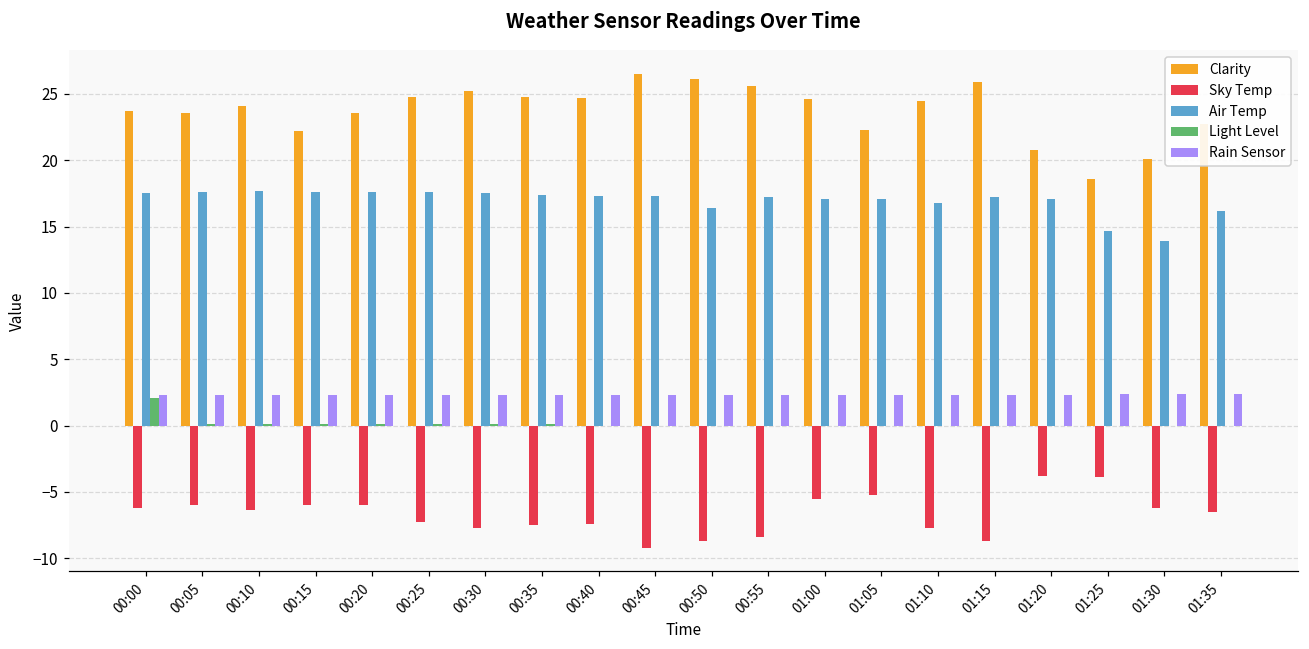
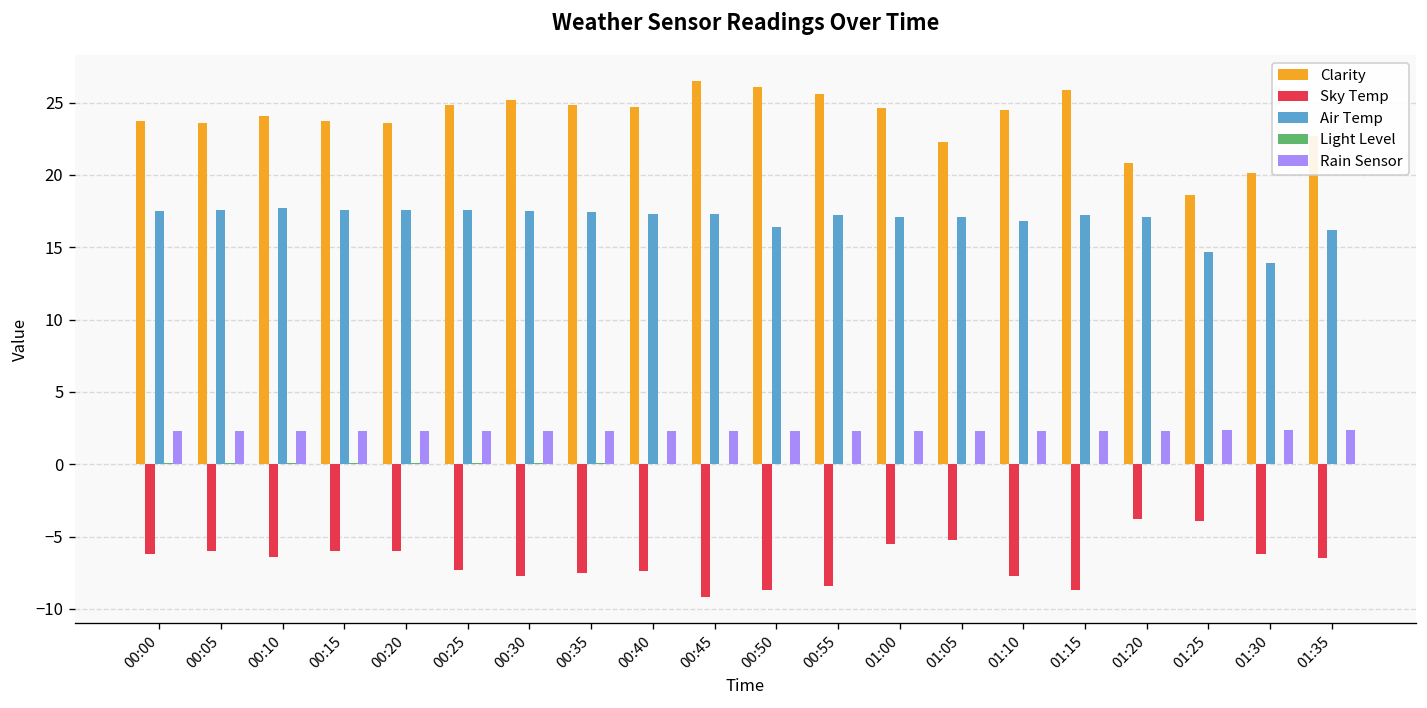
Light Level, 00:00: 2.1 -> 0.1
Clarity, 00:15: 22.2 -> 23.7
